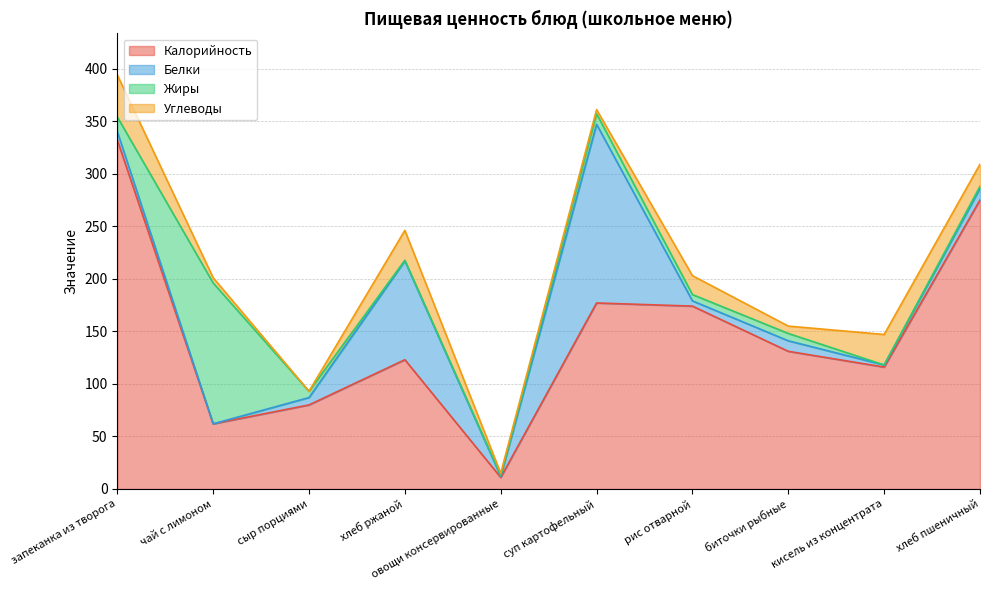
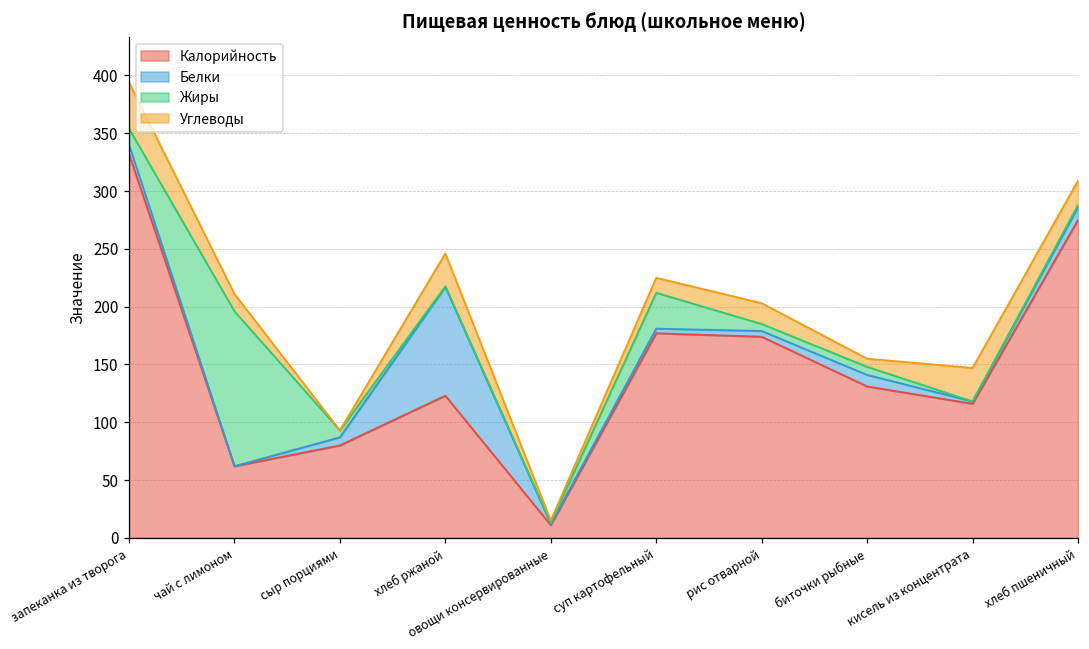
Углеводы, чай с лимоном: 5 -> 15
Белки, суп картофельный: 170 -> 4
Жиры, суп картофельный: 10 -> 31
Углеводы, суп картофельный: 4 -> 13
